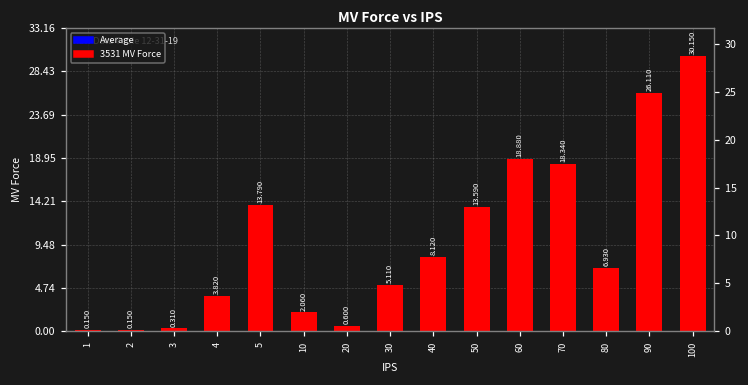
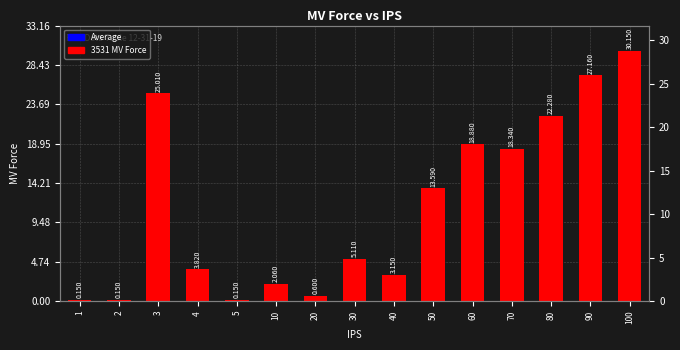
3: 0.310 -> 25.010
5: 13.790 -> 0.150
40: 8.120 -> 3.150
80: 6.930 -> 22.280
90: 26.110 -> 27.160
